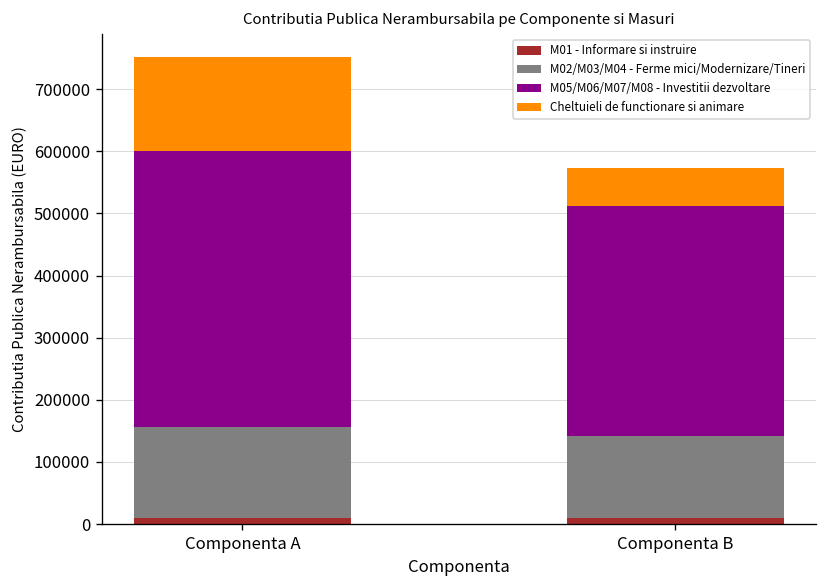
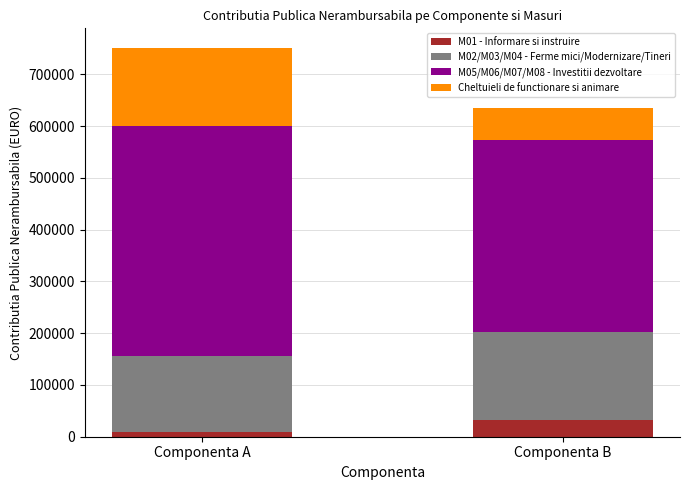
M01 - Informare si instruire, Componenta B: 10000 -> 30000
M02/M03/M04 - Ferme mici/Modernizare/Tineri, Componenta B: 130000 -> 170000
